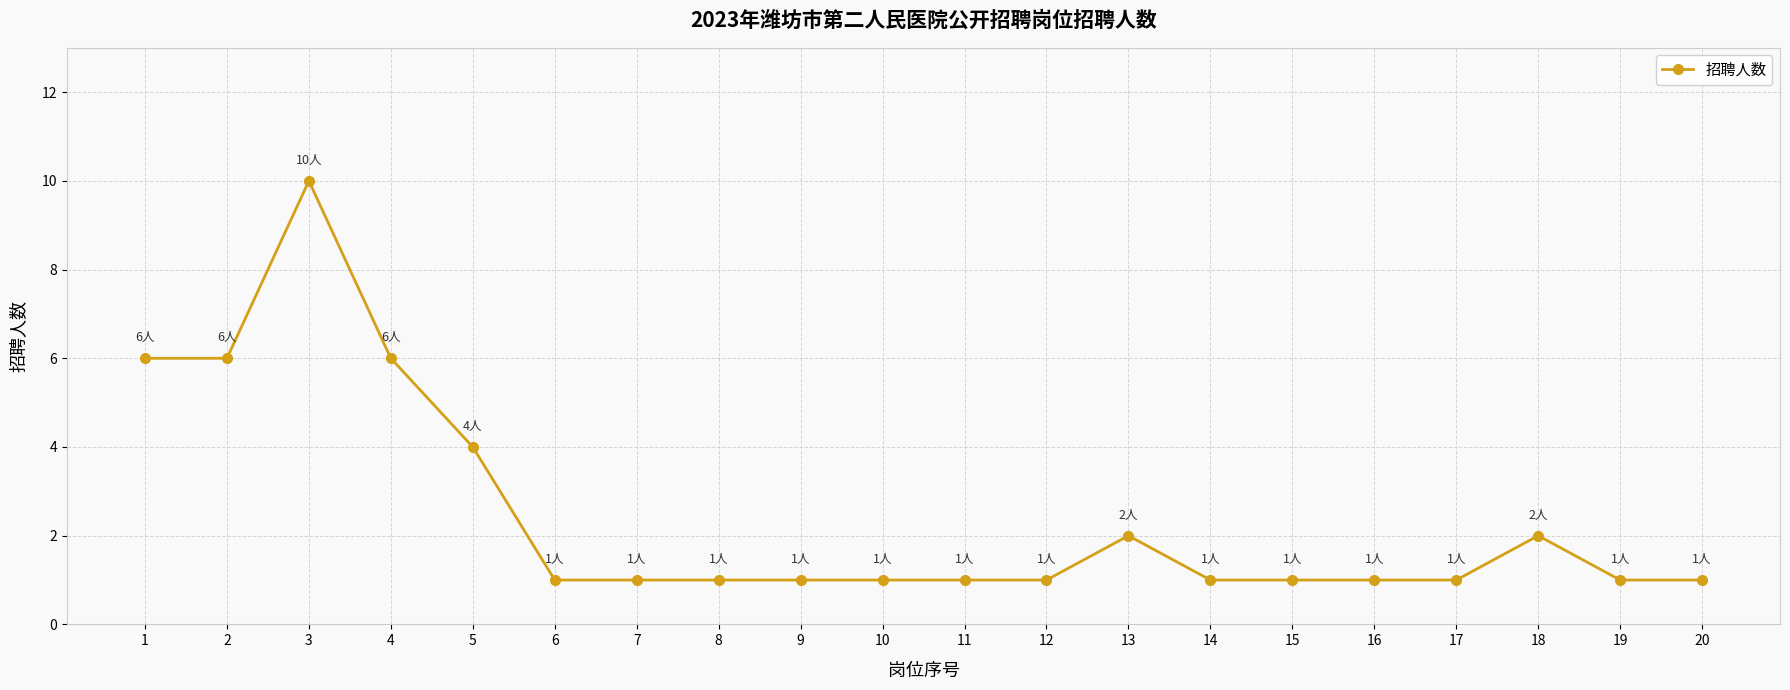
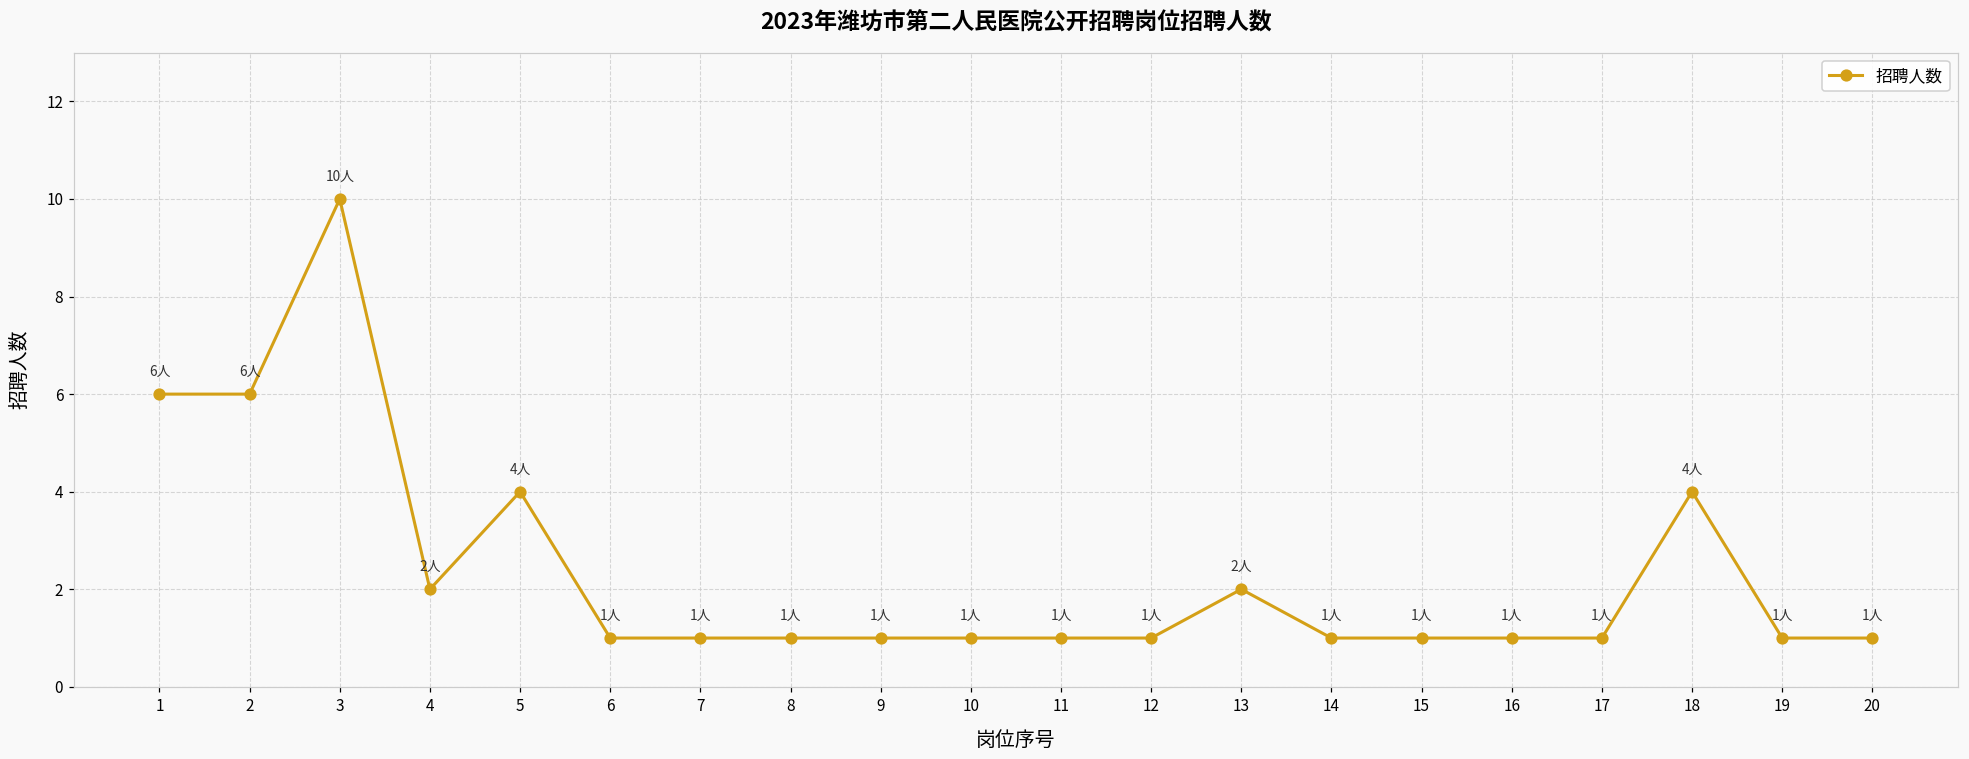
4: 6人 -> 2人
18: 2人 -> 4人
